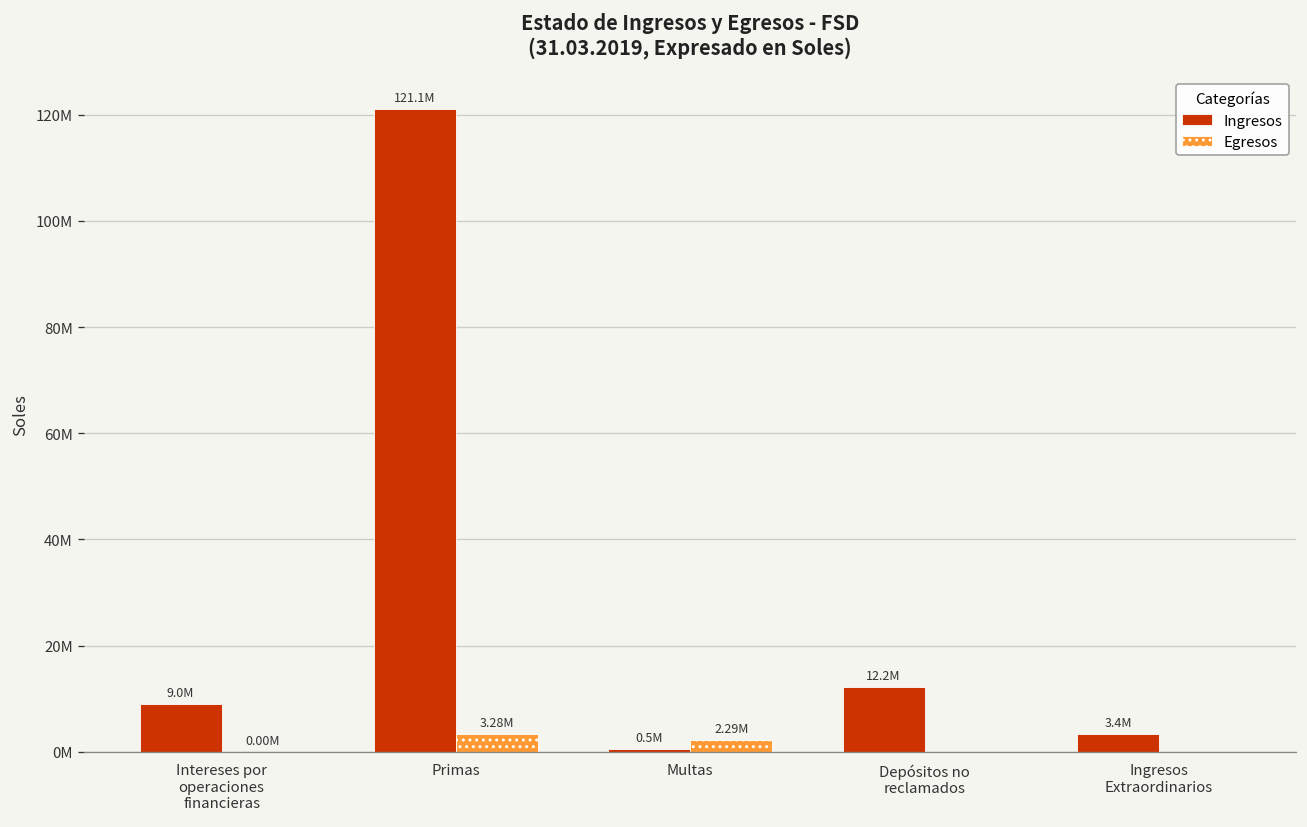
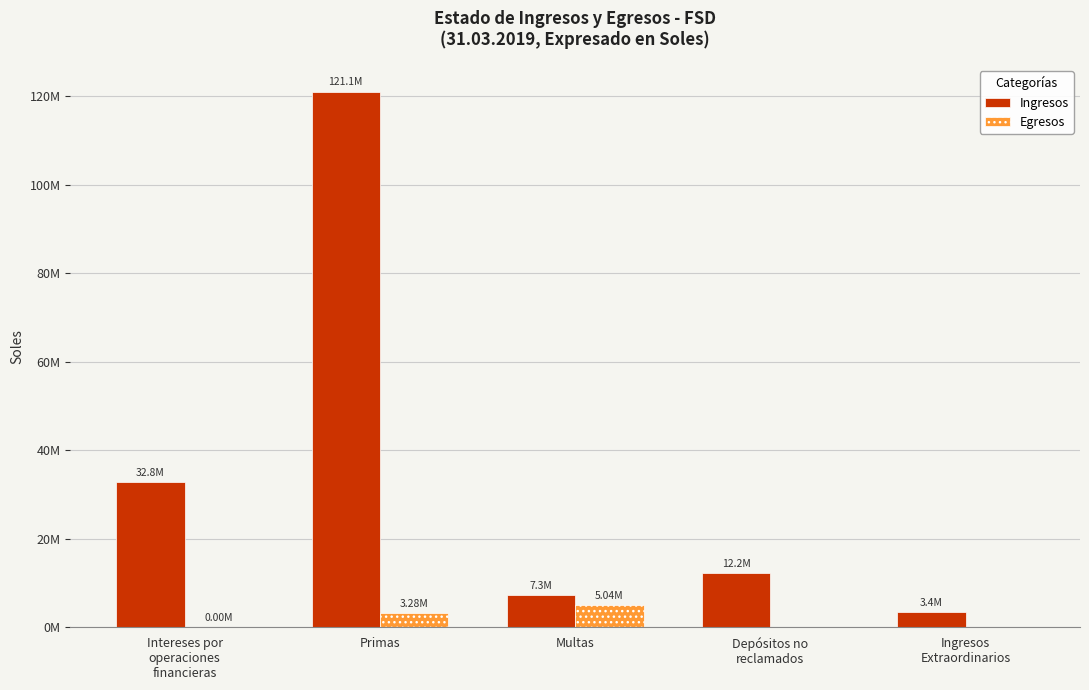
Ingresos, Intereses por operaciones financieras: 9.0M -> 32.8M
Ingresos, Multas: 0.5M -> 7.3M
Egresos, Multas: 2.29M -> 5.04M
